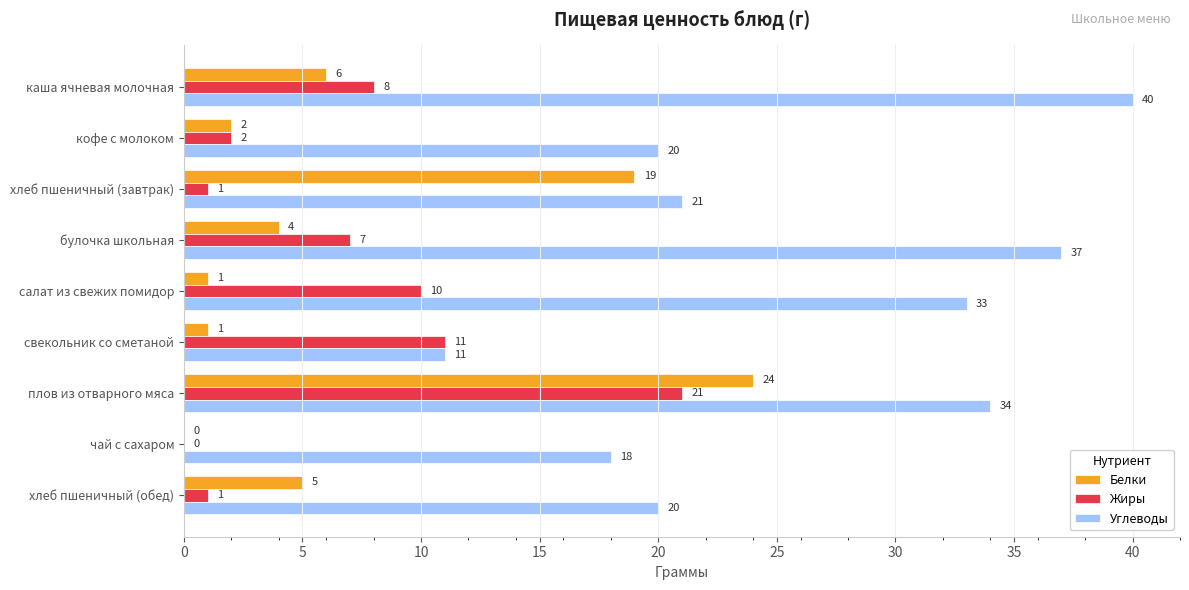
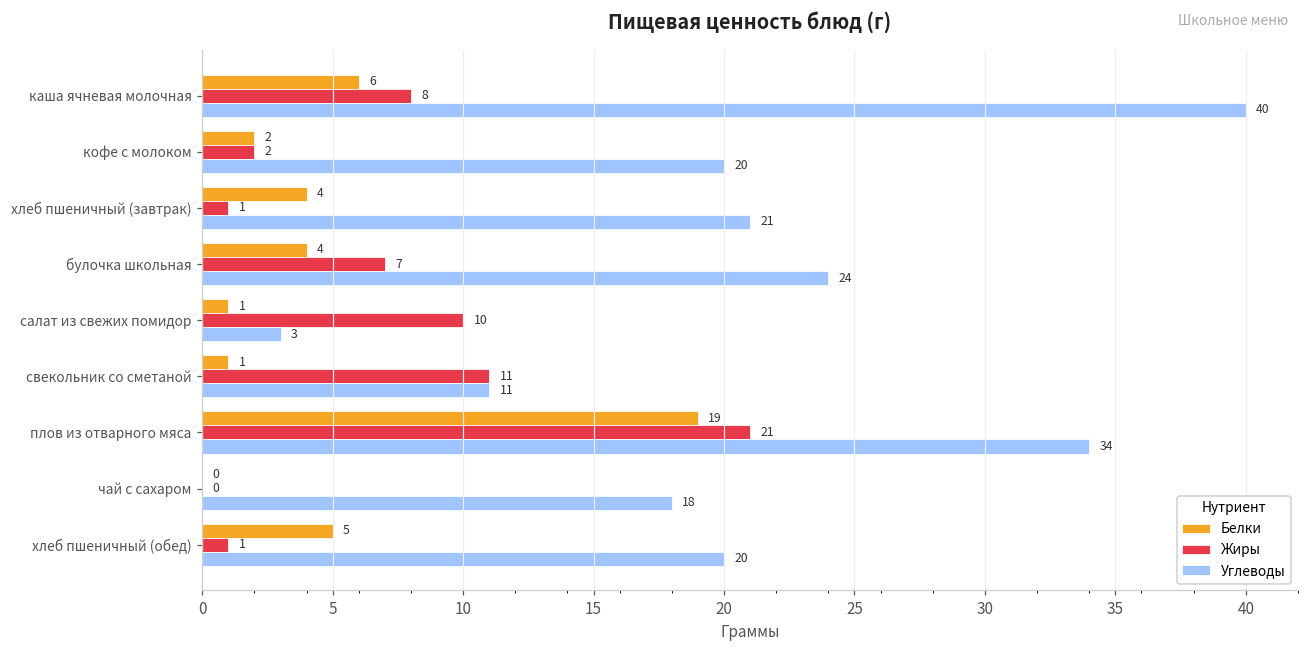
Белки, хлеб пшеничный (завтрак): 19 -> 4
Углеводы, булочка школьная: 37 -> 24
Углеводы, салат из свежих помидор: 33 -> 3
Белки, плов из отварного мяса: 24 -> 19
